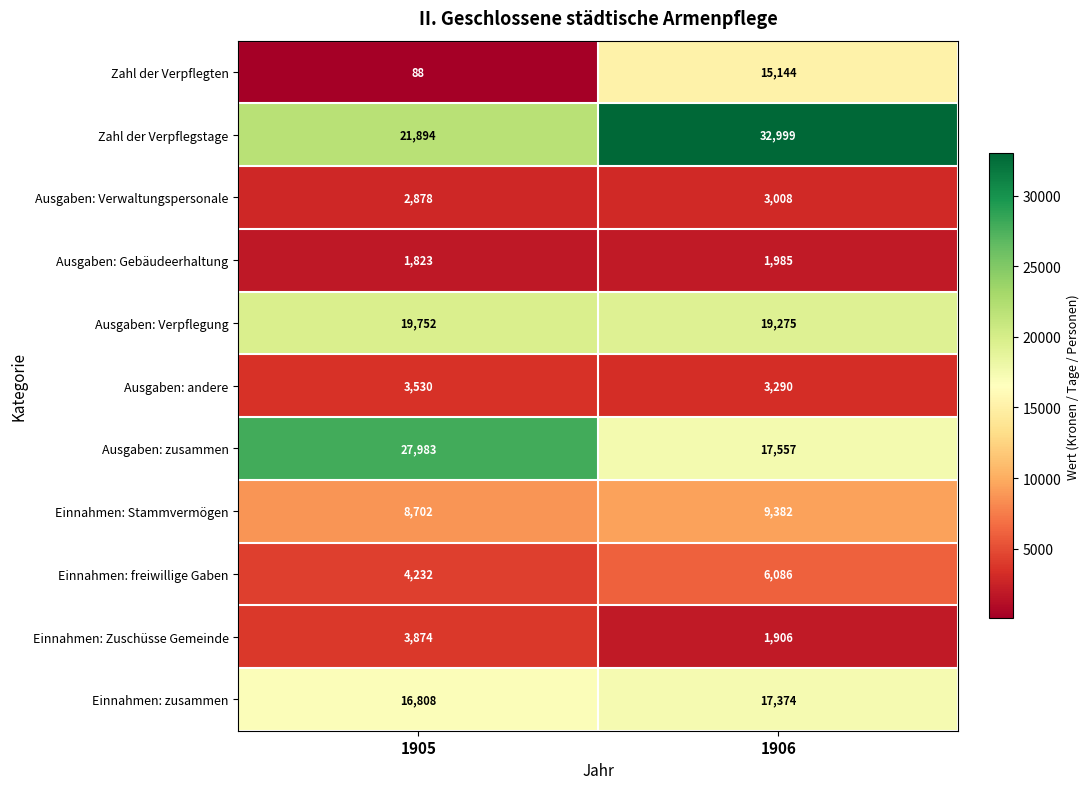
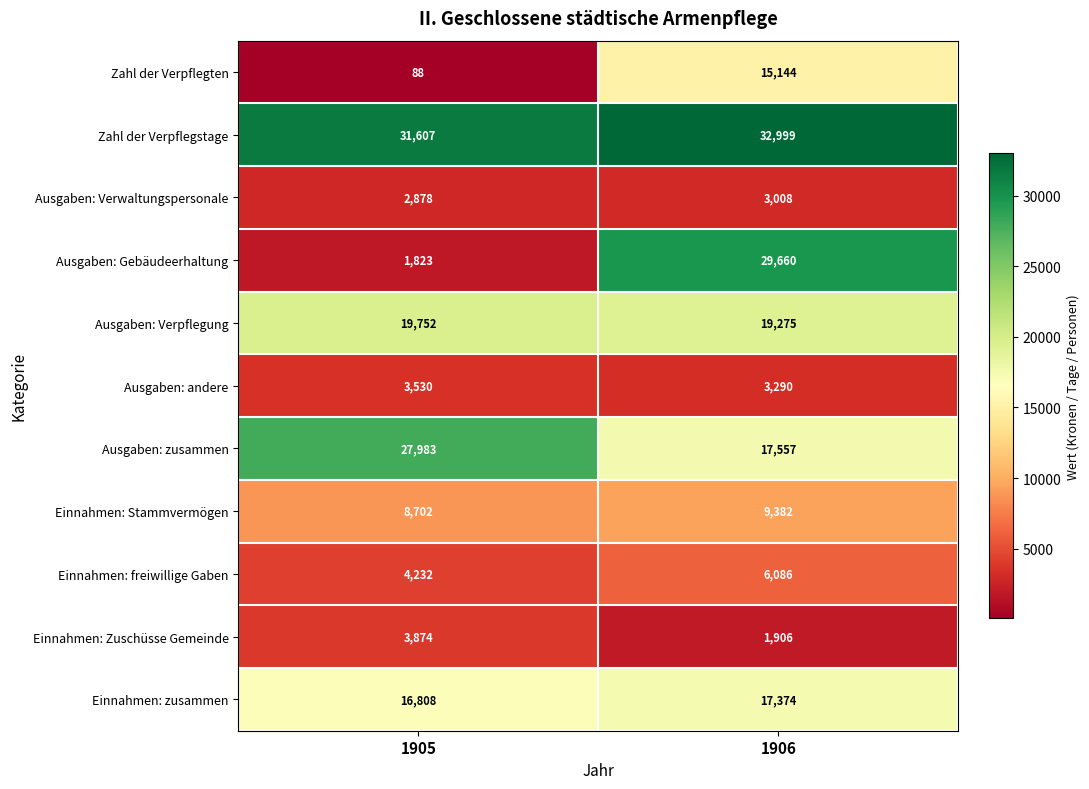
Zahl der Verpflegstage, 1905: 21,894 -> 31,607
Ausgaben: Gebäudeerhaltung, 1906: 1,985 -> 29,660
